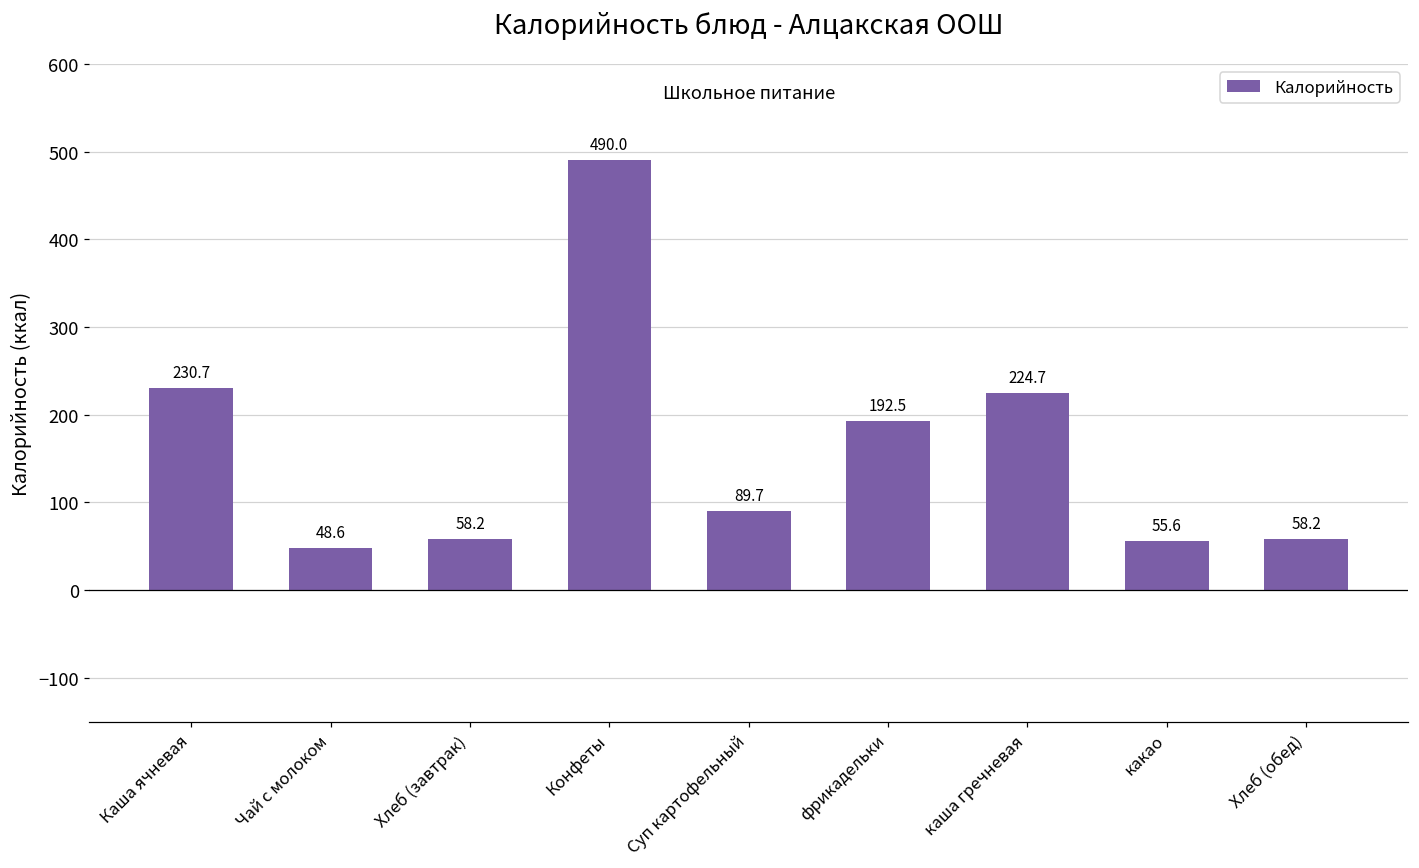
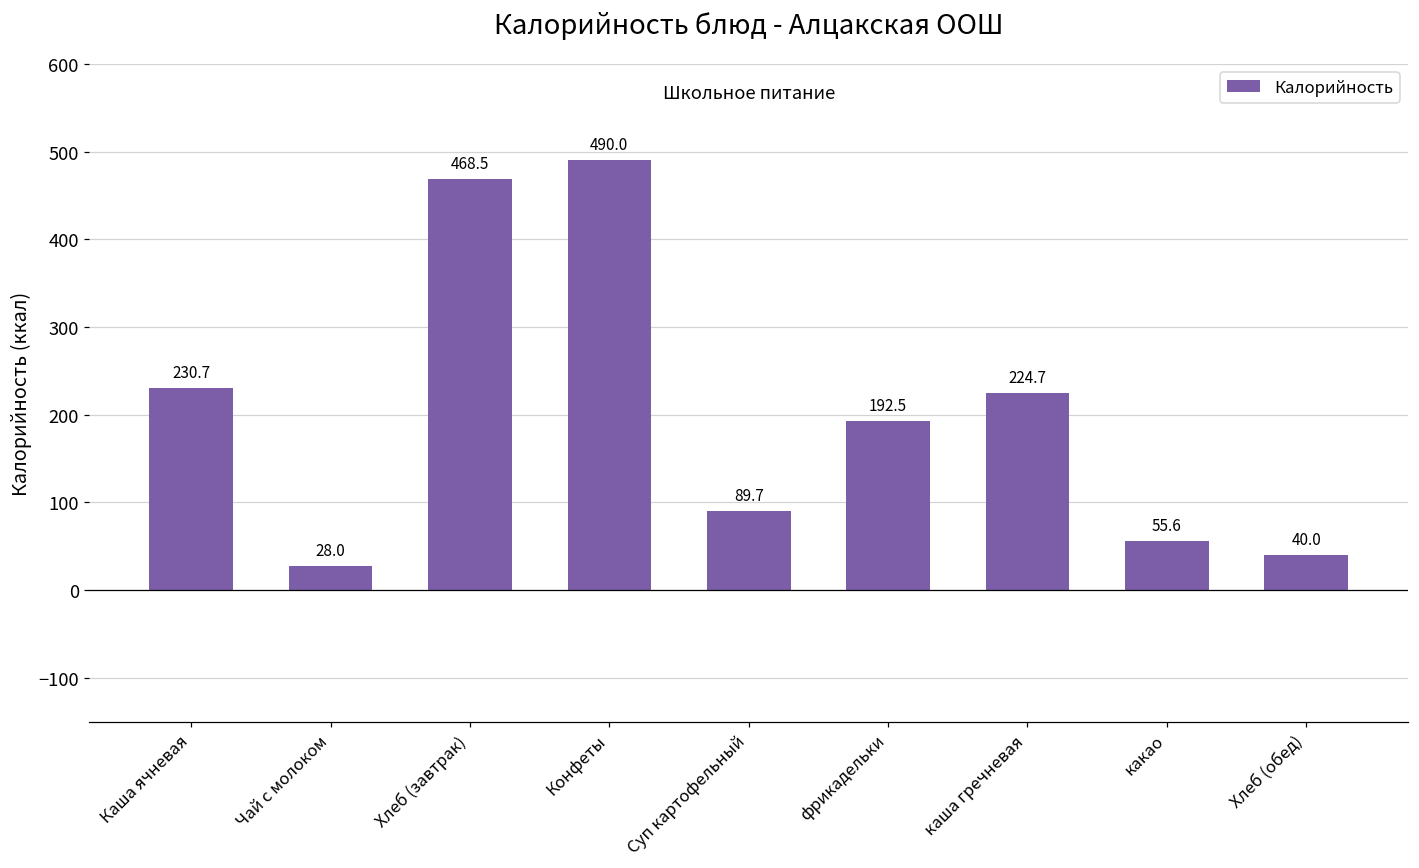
Чай с молоком: 48.6 -> 28.0
Хлеб (завтрак): 58.2 -> 468.5
Хлеб (обед): 58.2 -> 40.0
